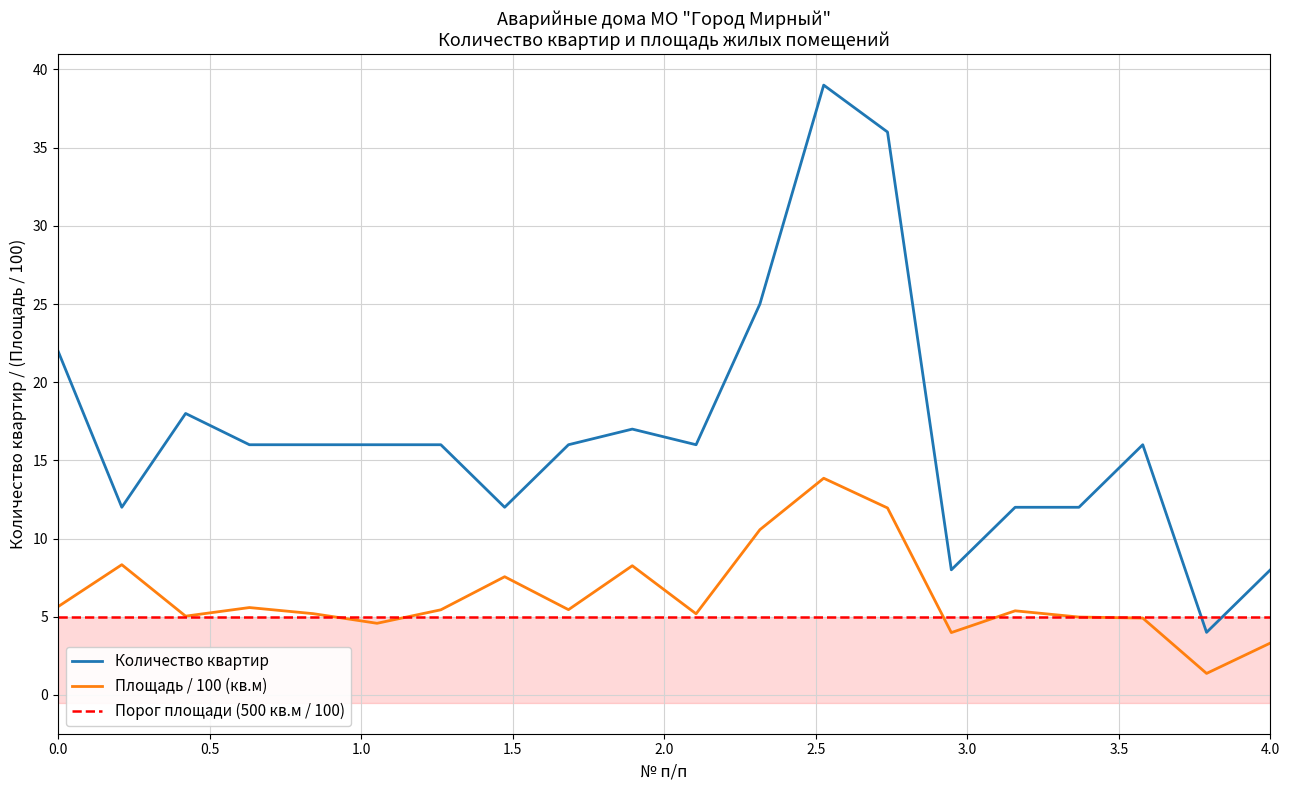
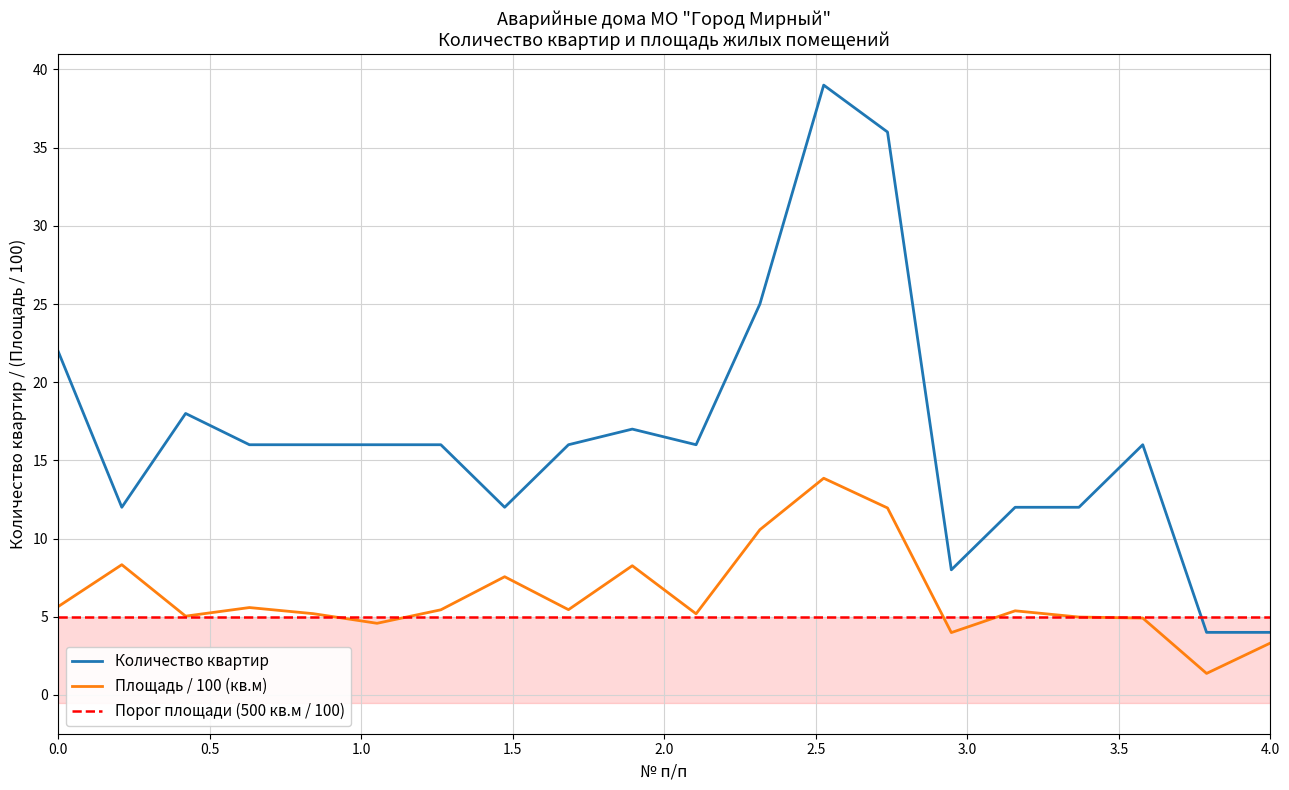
Количество квартир, 4.0: 8 -> 4
